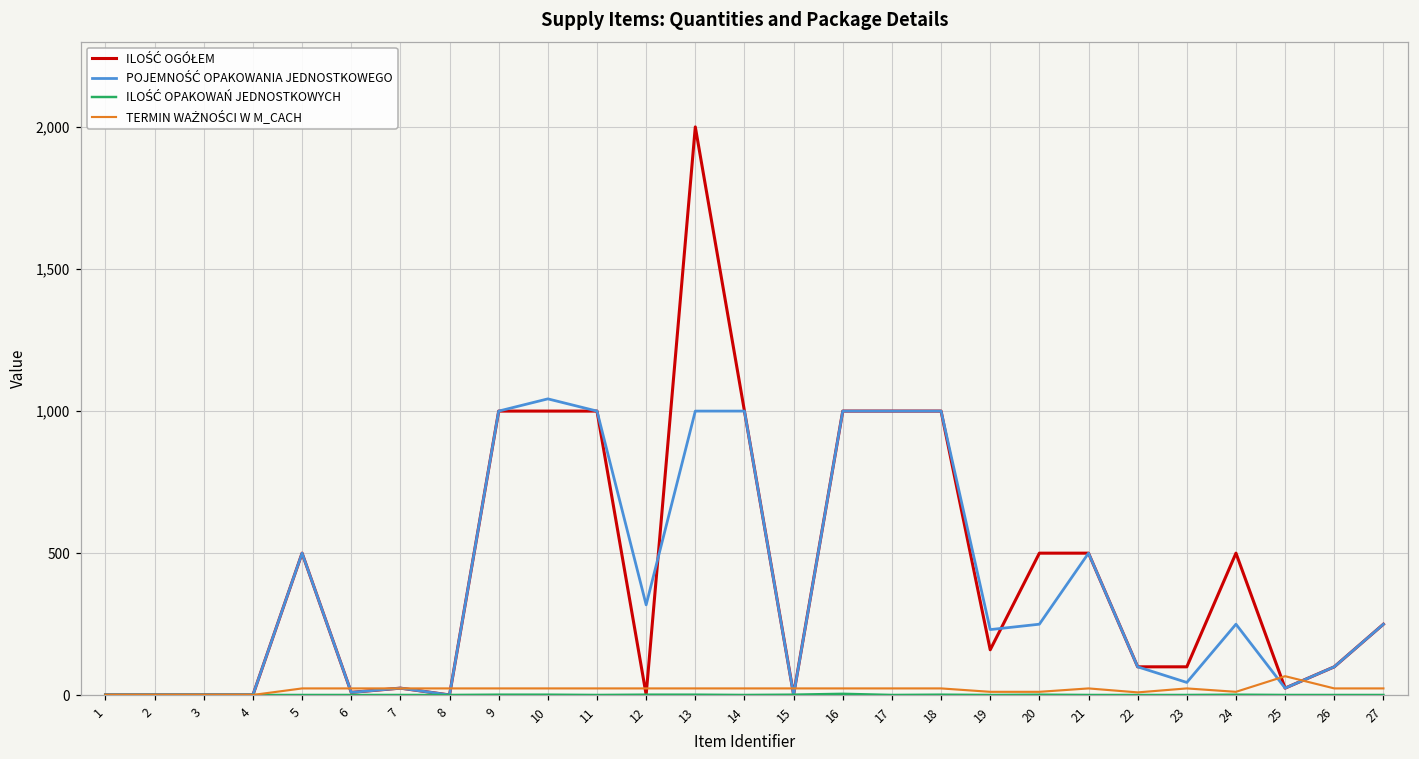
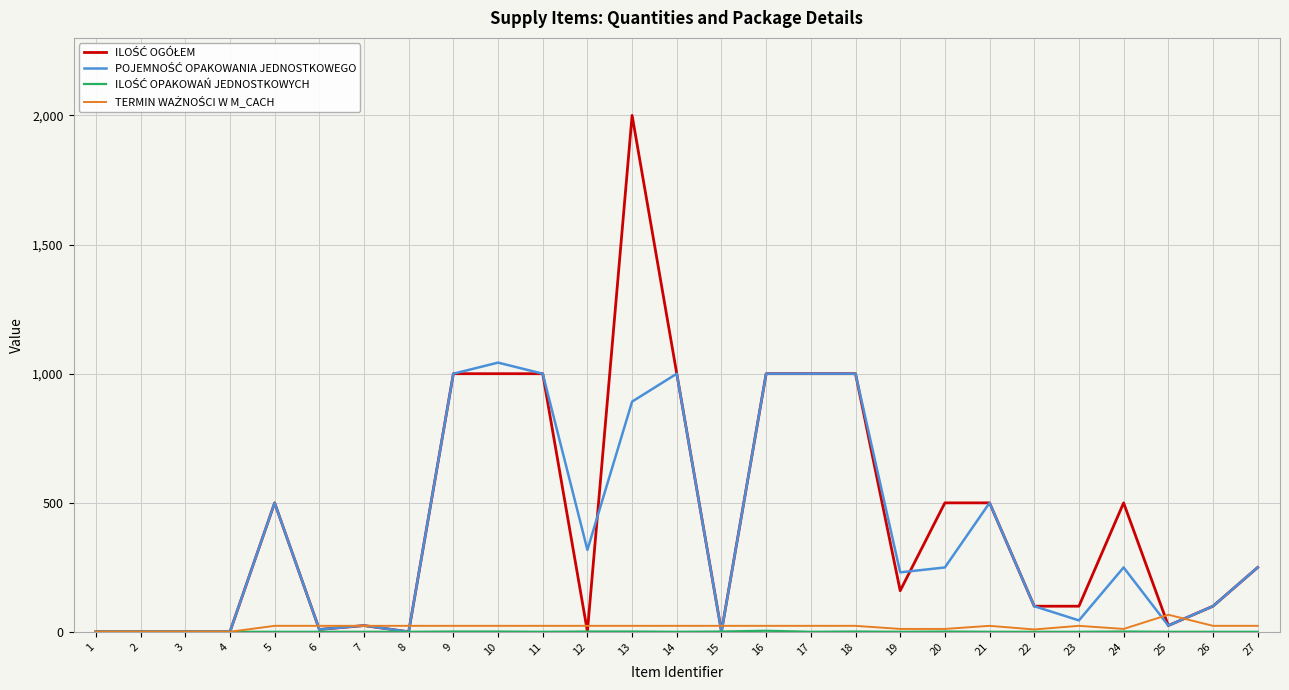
POJEMNOŚĆ OPAKOWANIA JEDNOSTKOWEGO, 13: 1,000 -> 890
